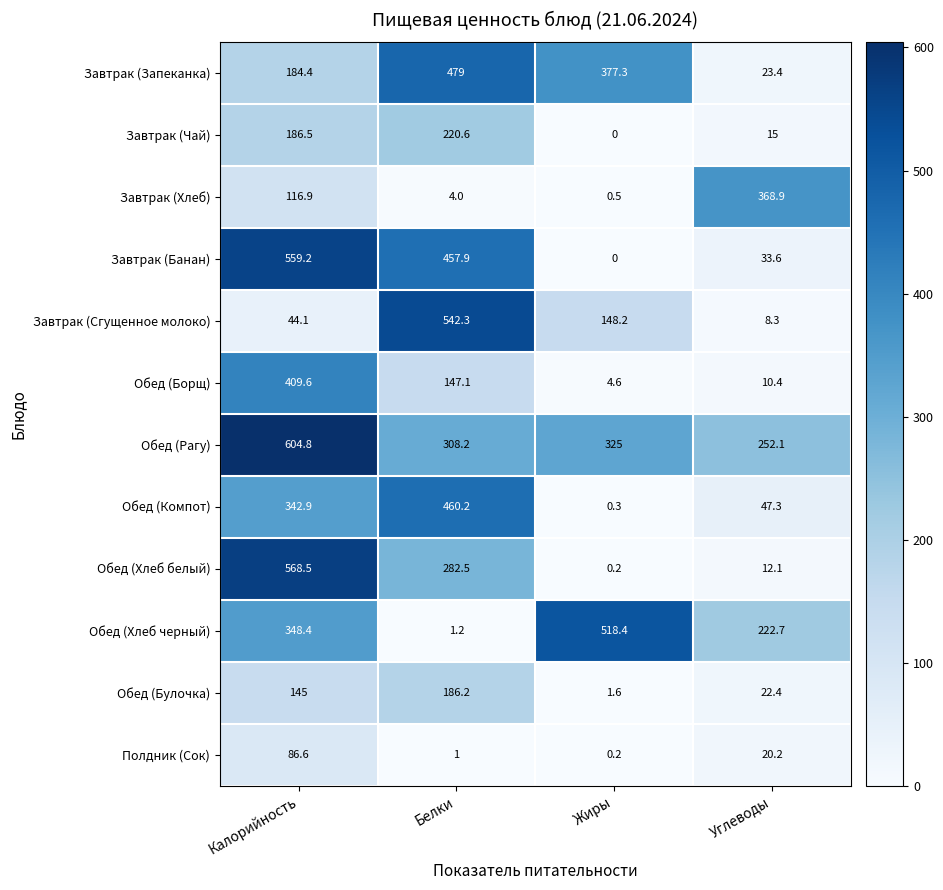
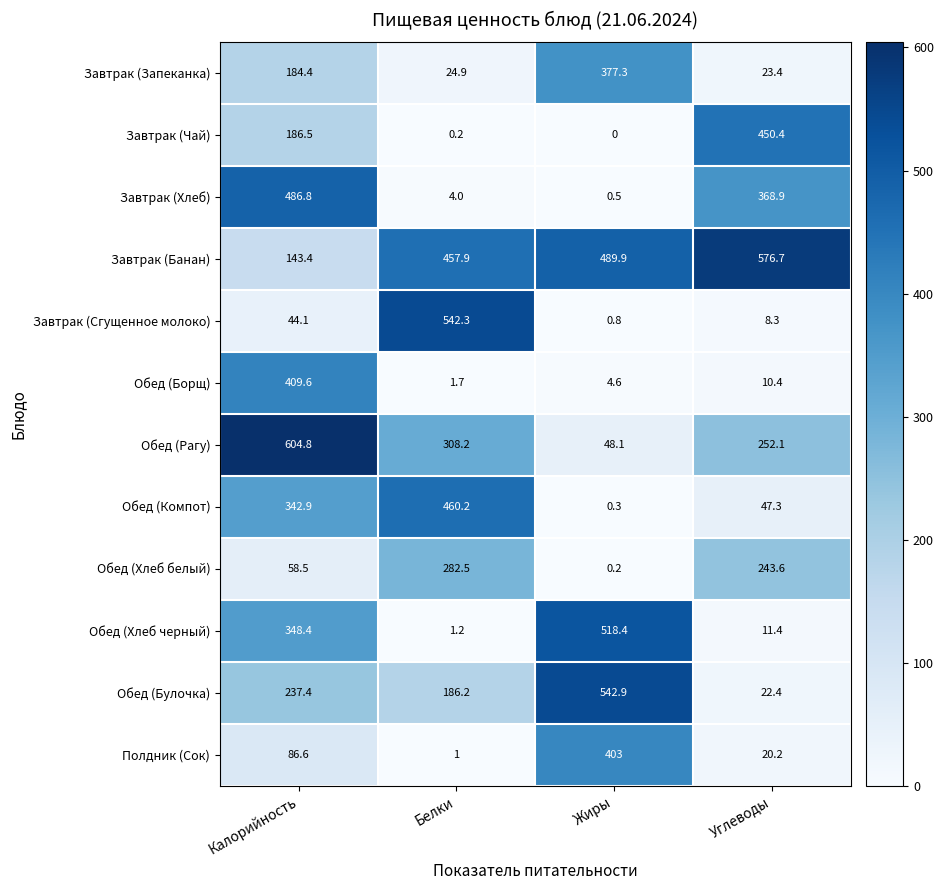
Завтрак (Запеканка), Белки: 479 -> 24.9
Завтрак (Чай), Белки: 220.6 -> 0.2
Завтрак (Чай), Углеводы: 15 -> 450.4
Завтрак (Хлеб), Калорийность: 116.9 -> 486.8
Завтрак (Банан), Калорийность: 559.2 -> 143.4
Завтрак (Банан), Жиры: 0 -> 489.9
Завтрак (Банан), Углеводы: 33.6 -> 576.7
Завтрак (Сгущенное молоко), Жиры: 148.2 -> 0.8
Обед (Борщ), Белки: 147.1 -> 1.7
Обед (Рагу), Жиры: 325 -> 48.1
Обед (Хлеб белый), Калорийность: 568.5 -> 58.5
Обед (Хлеб белый), Углеводы: 12.1 -> 243.6
Обед (Хлеб черный), Углеводы: 222.7 -> 11.4
Обед (Булочка), Калорийность: 145 -> 237.4
Обед (Булочка), Жиры: 1.6 -> 542.9
Полдник (Сок), Жиры: 0.2 -> 403
